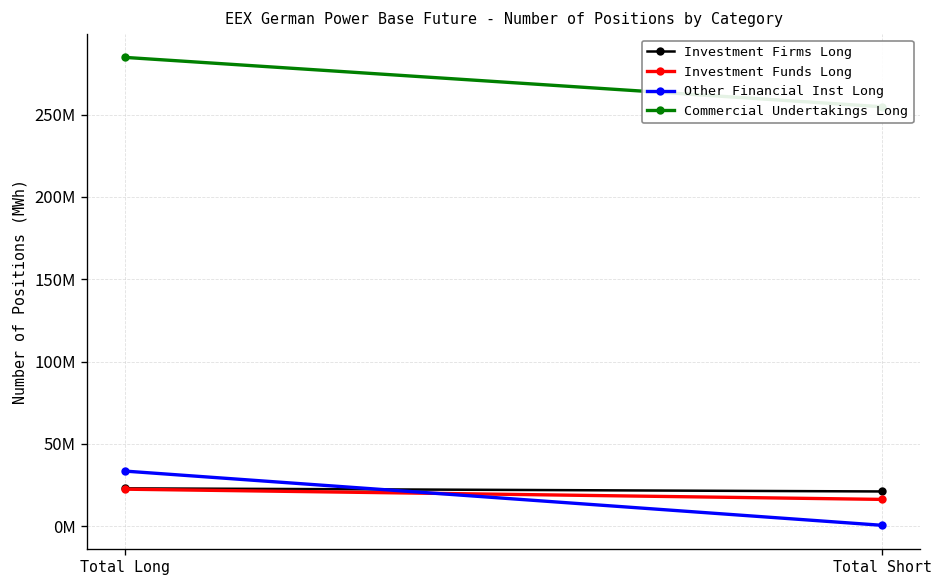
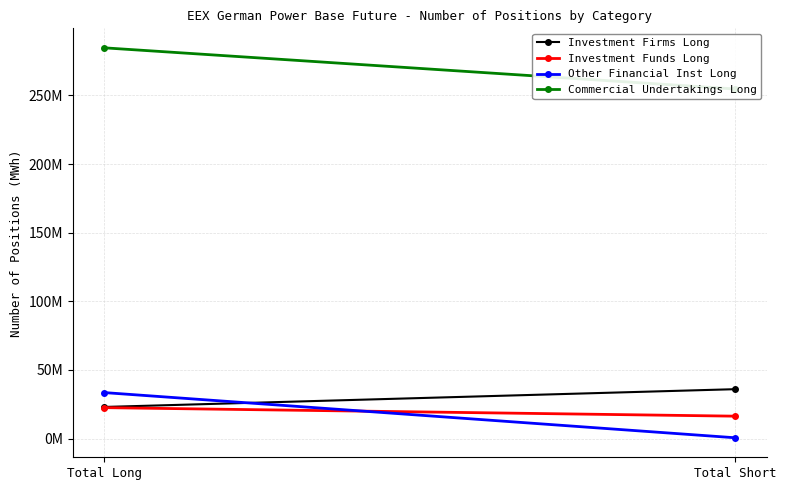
Investment Firms Long, Total Short: 21000000 -> 36000000
